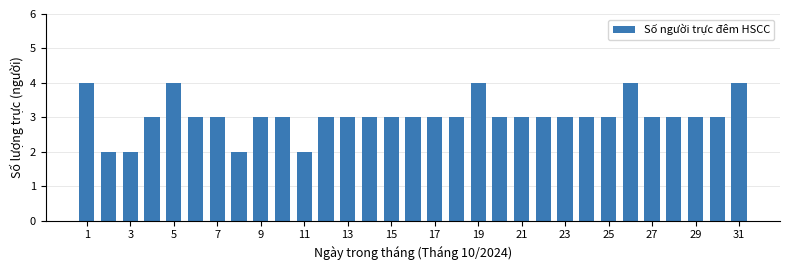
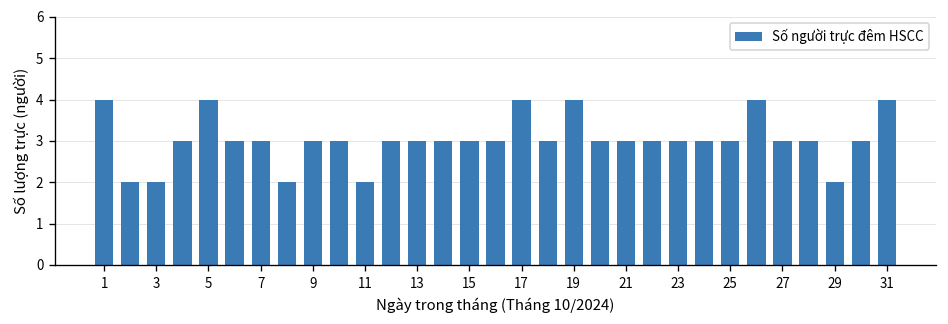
17: 3 -> 4
29: 3 -> 2
